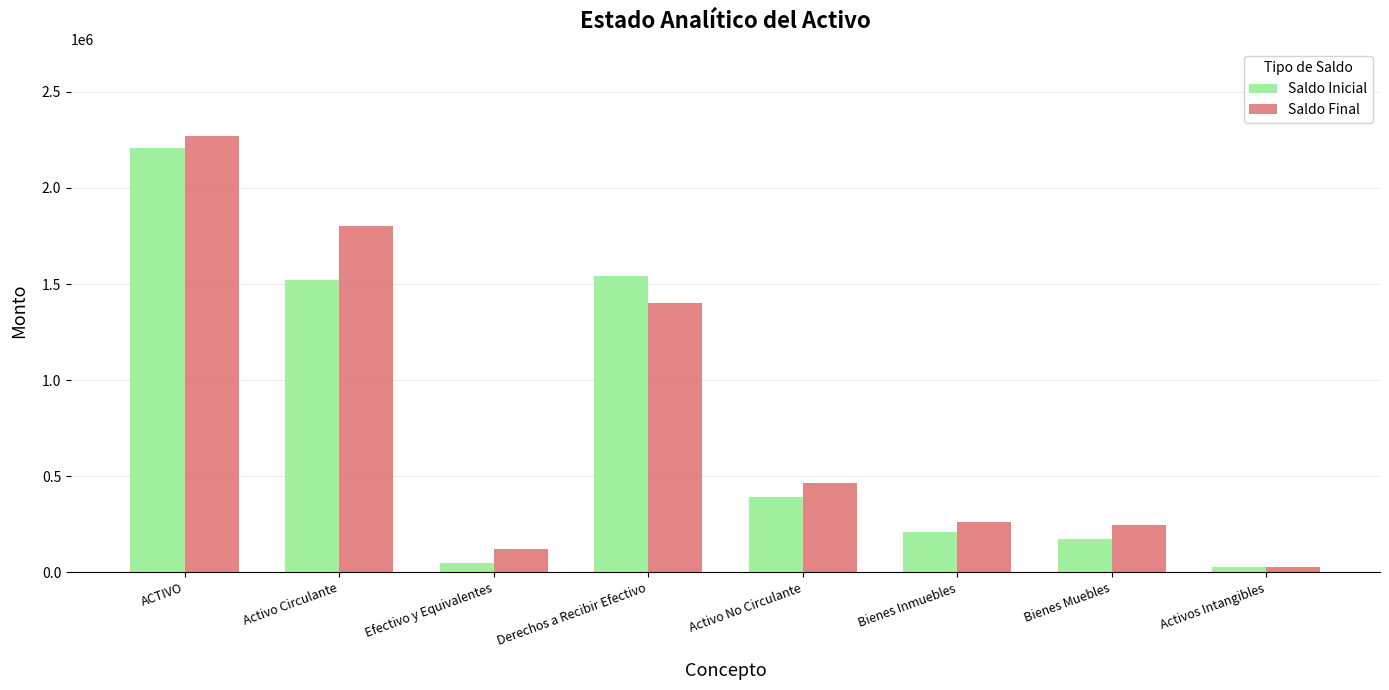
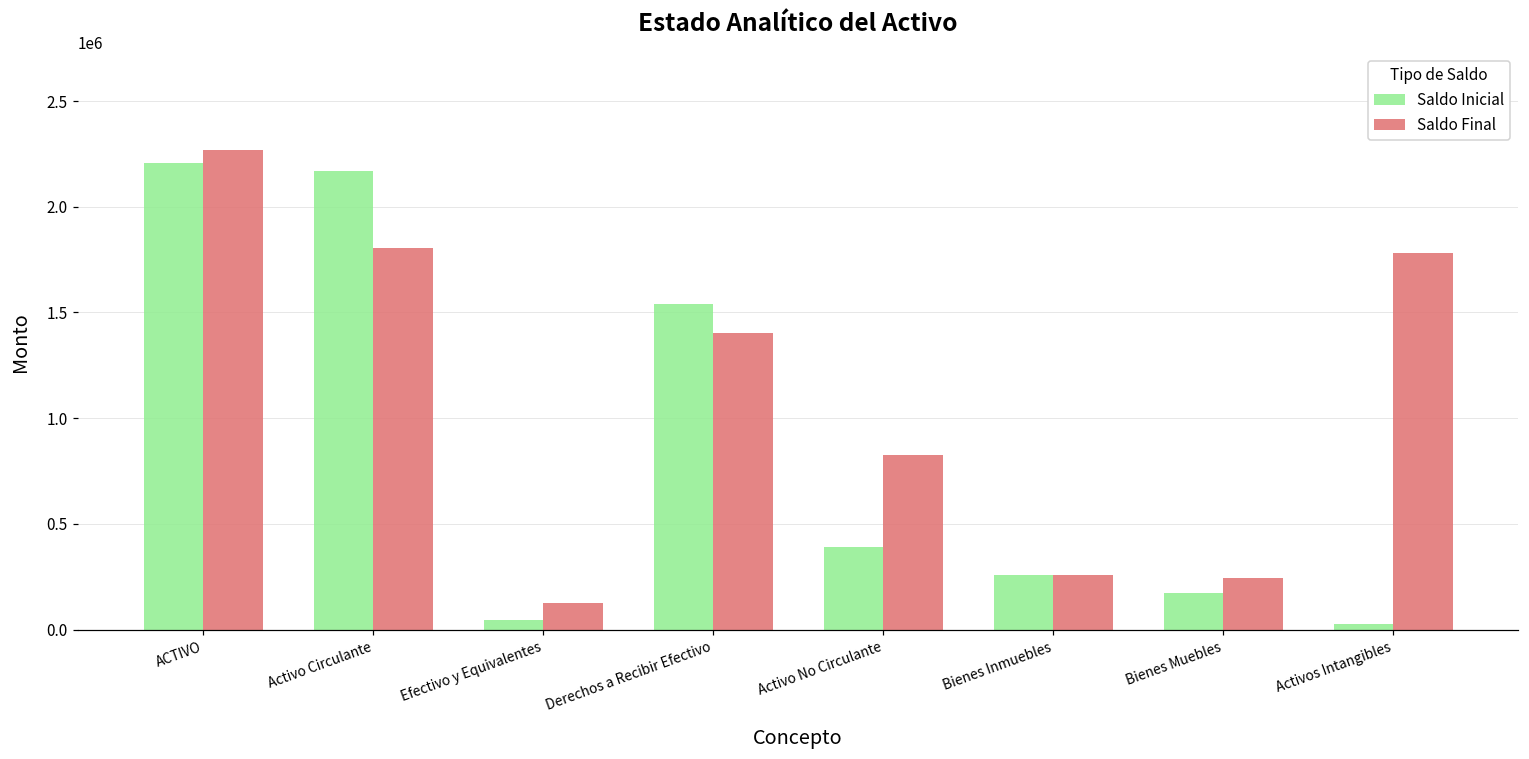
Saldo Inicial, Activo Circulante: 1520000 -> 2170000
Saldo Final, Activo No Circulante: 470000 -> 830000
Saldo Inicial, Bienes Inmuebles: 210000 -> 260000
Saldo Final, Activos Intangibles: 30000 -> 1780000
